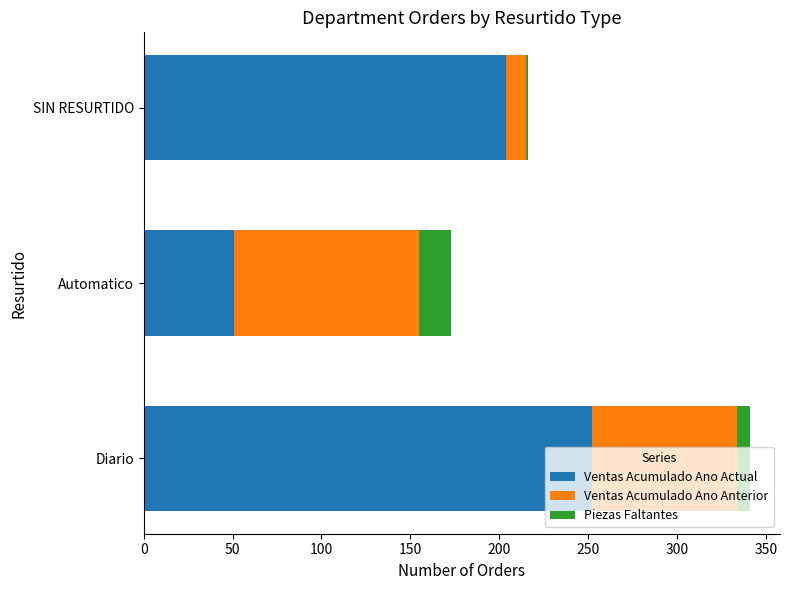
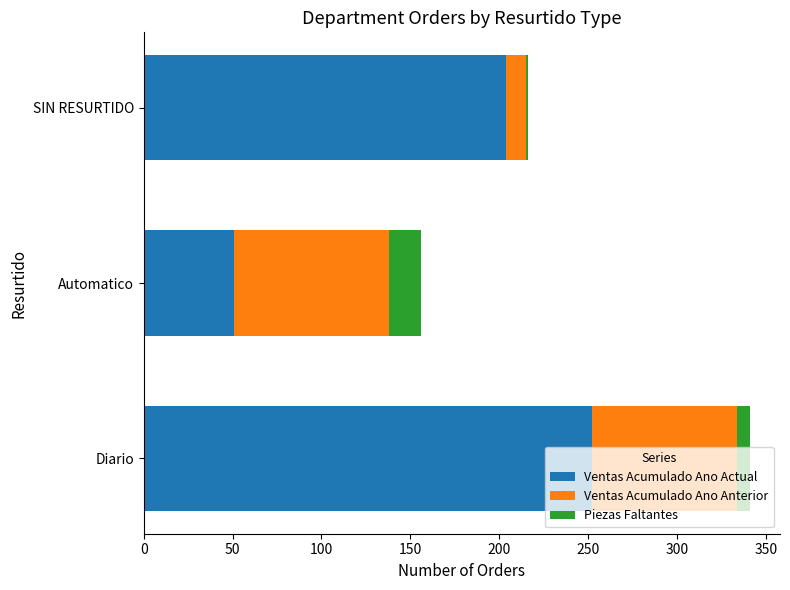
Ventas Acumulado Ano Anterior, Automatico: 104 -> 87
